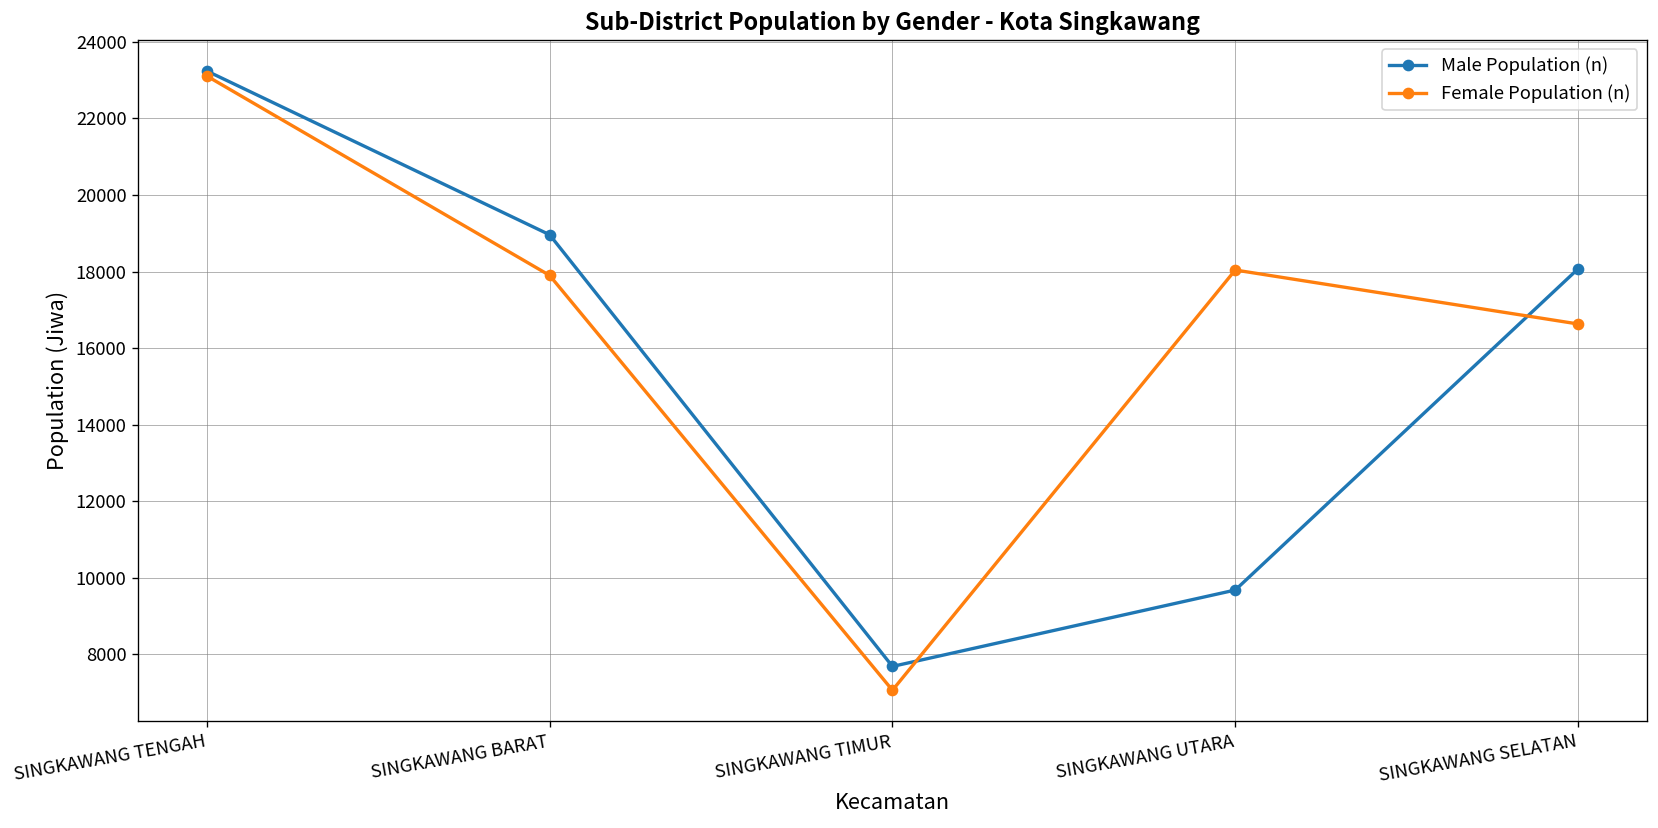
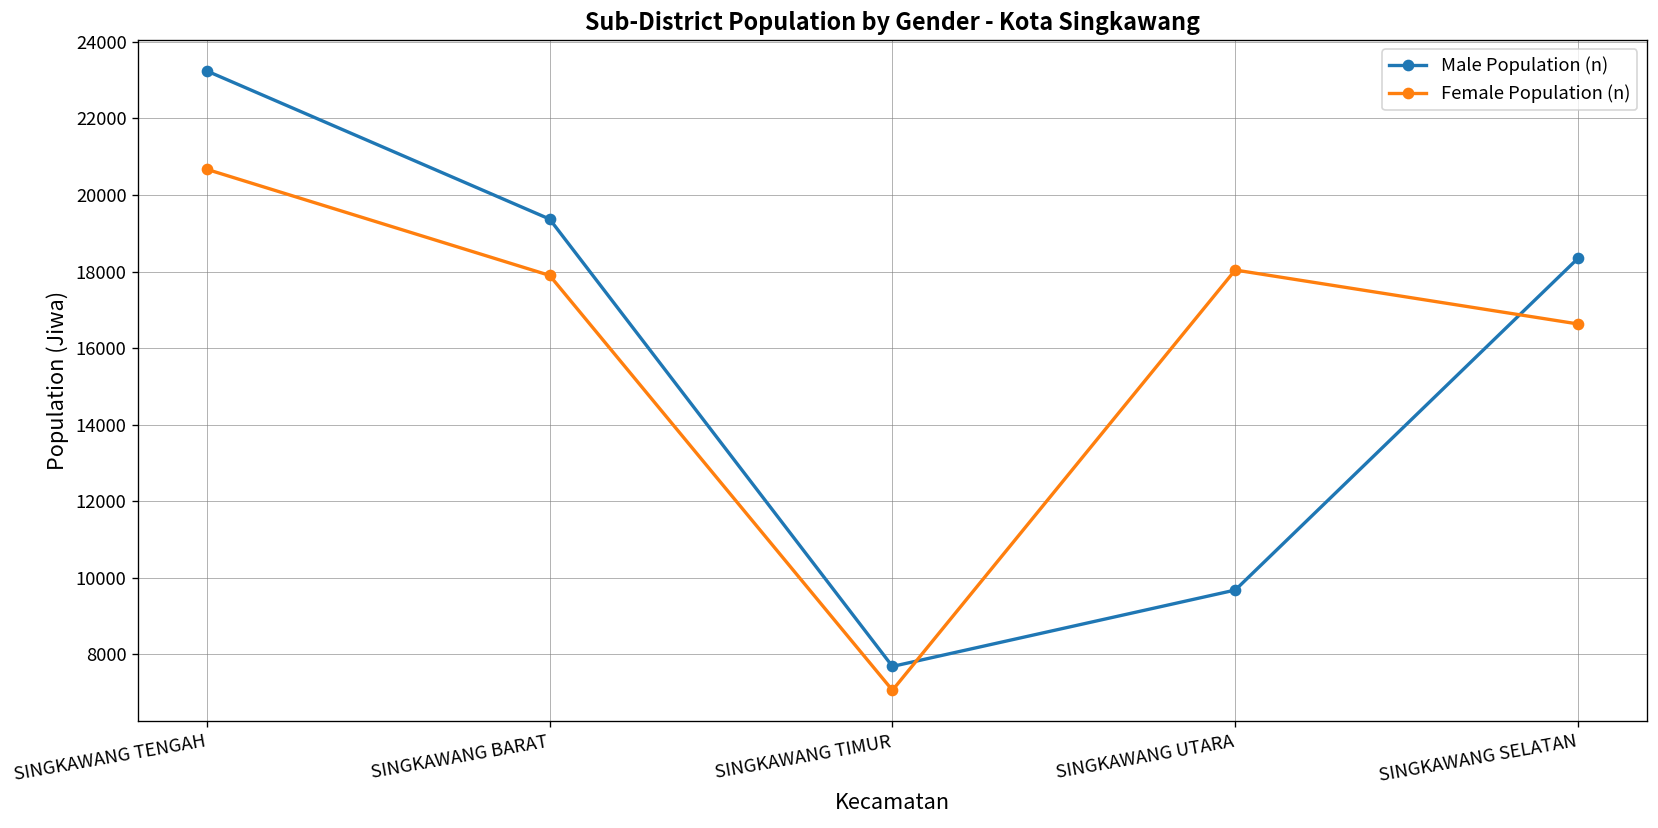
Female Population (n), SINGKAWANG TENGAH: 23100 -> 20700
Male Population (n), SINGKAWANG BARAT: 19000 -> 19400
Male Population (n), SINGKAWANG SELATAN: 18100 -> 18300
